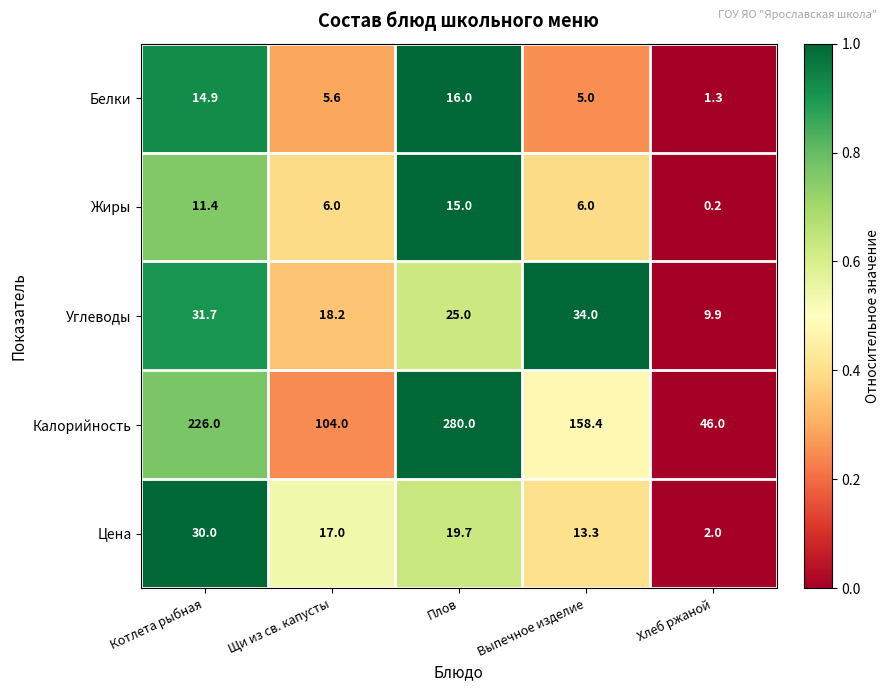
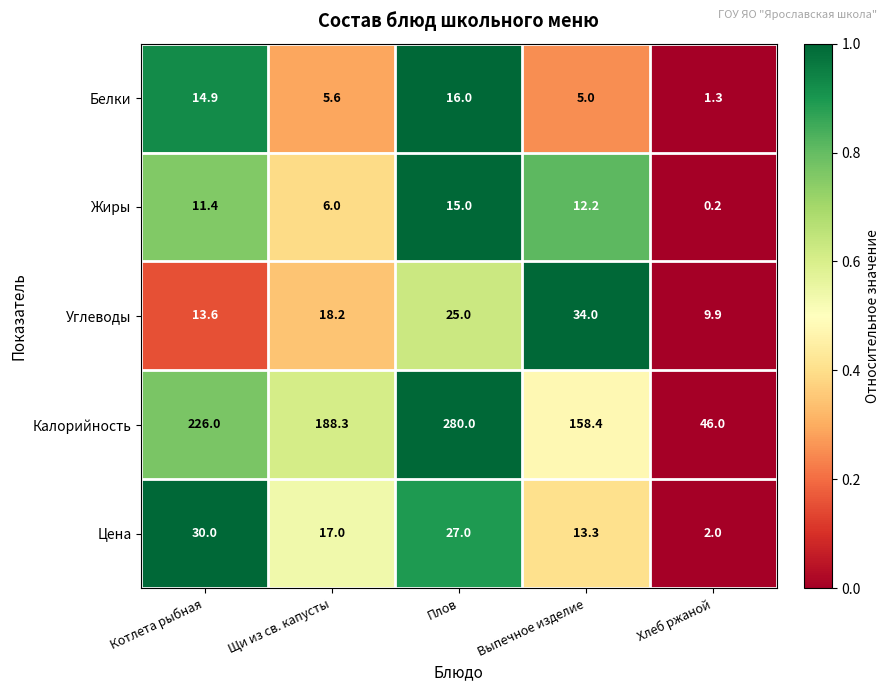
Жиры, Выпечное изделие: 6.0 -> 12.2
Углеводы, Котлета рыбная: 31.7 -> 13.6
Калорийность, Щи из св. капусты: 104.0 -> 188.3
Цена, Плов: 19.7 -> 27.0
